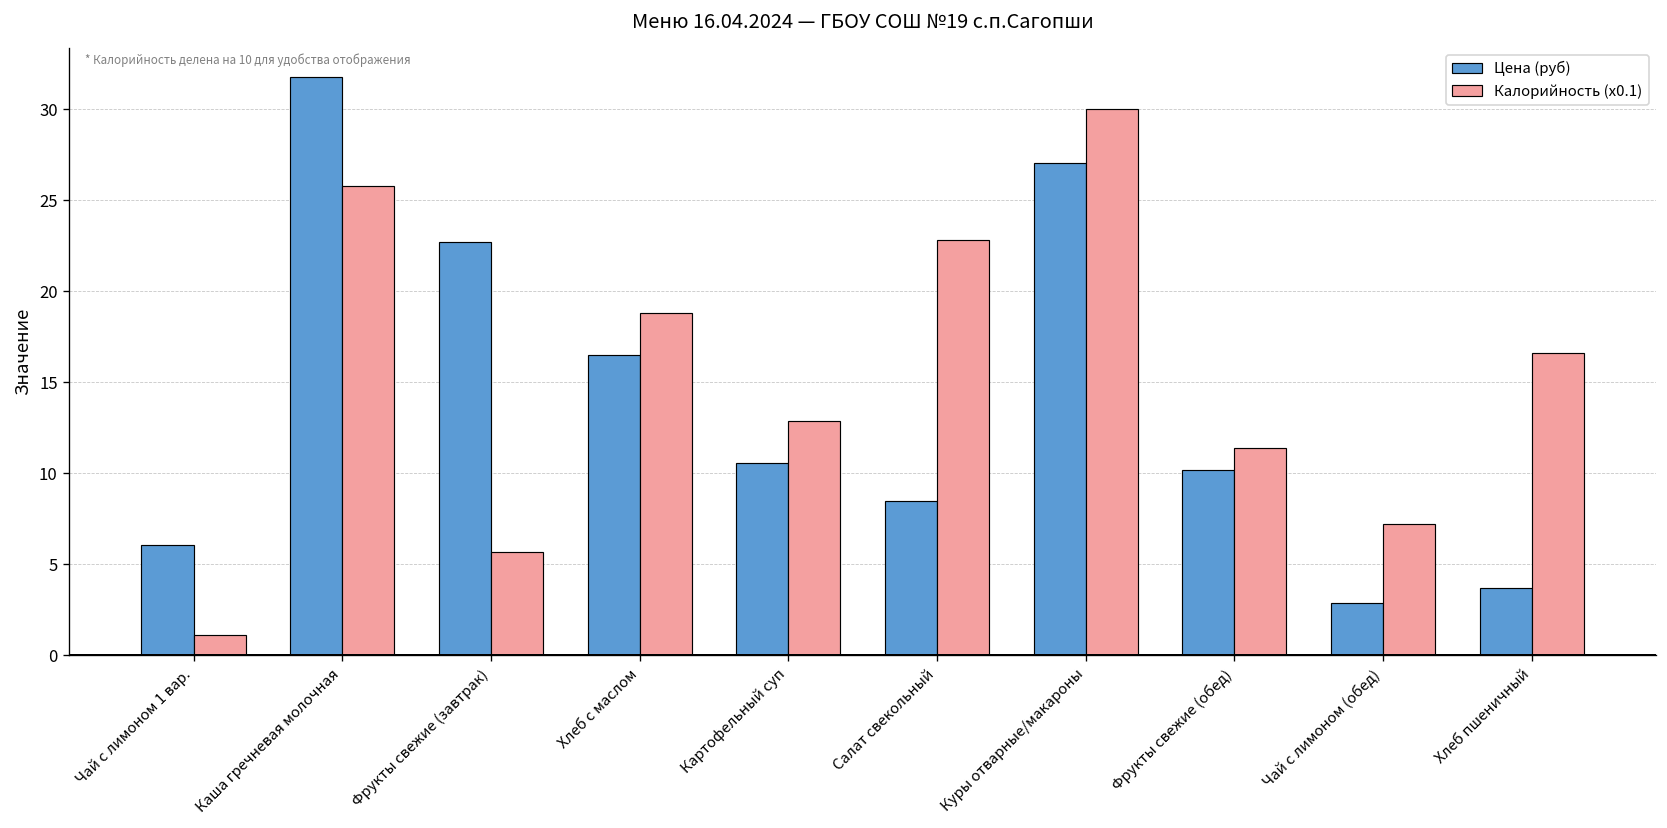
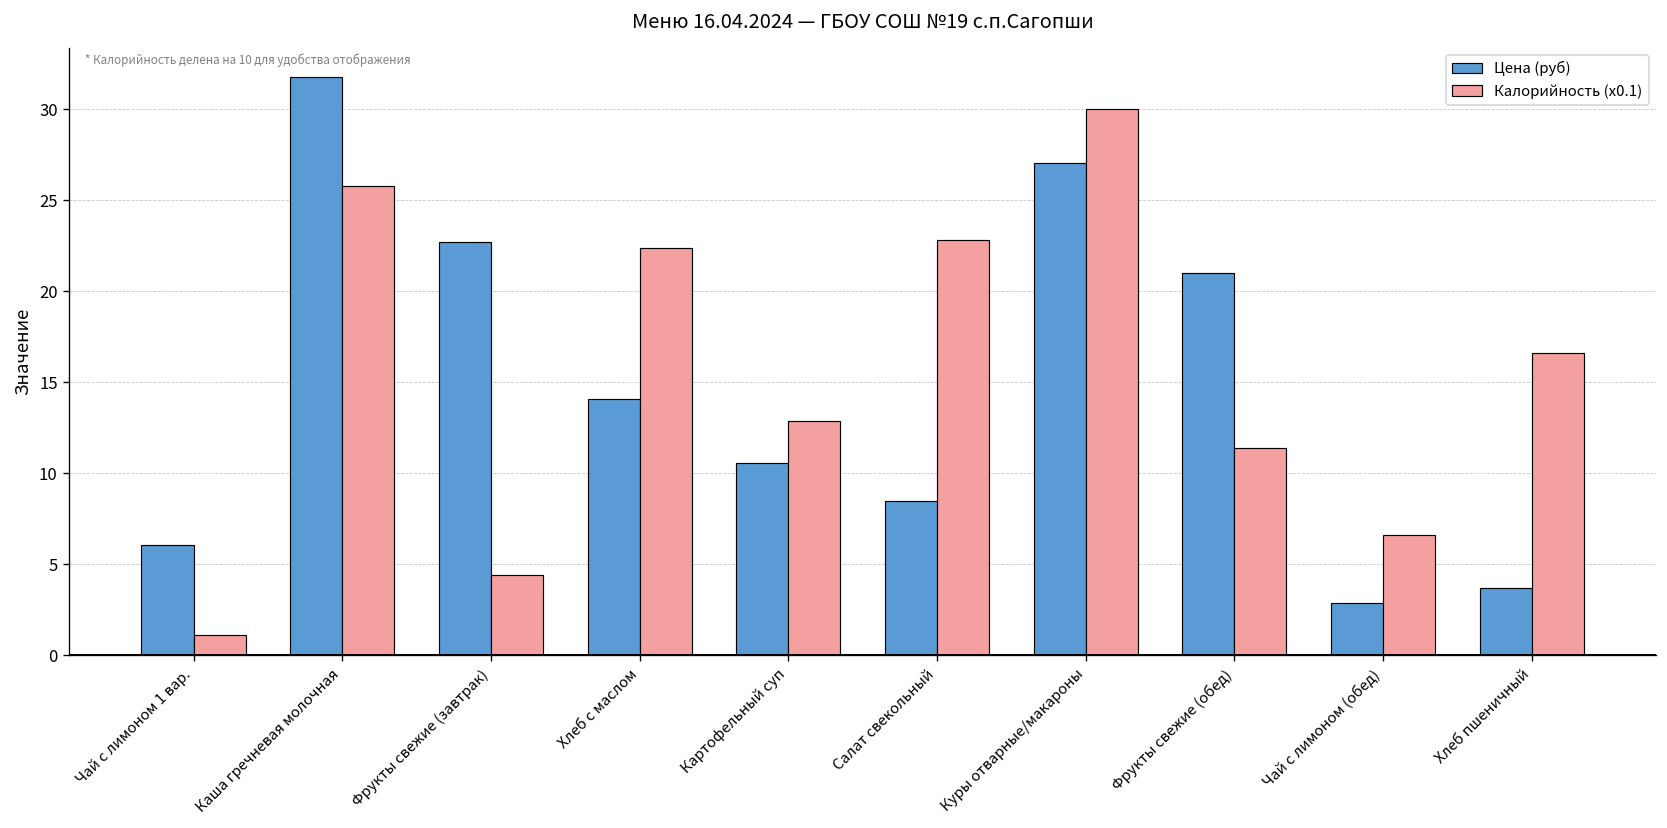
Калорийность (x0.1), Фрукты свежие (завтрак): 5.7 -> 4.4
Цена (руб), Хлеб с маслом: 16.5 -> 14.1
Калорийность (x0.1), Хлеб с маслом: 18.8 -> 22.4
Цена (руб), Фрукты свежие (обед): 10.2 -> 21.0
Калорийность (x0.1), Чай с лимоном (обед): 7.2 -> 6.6
